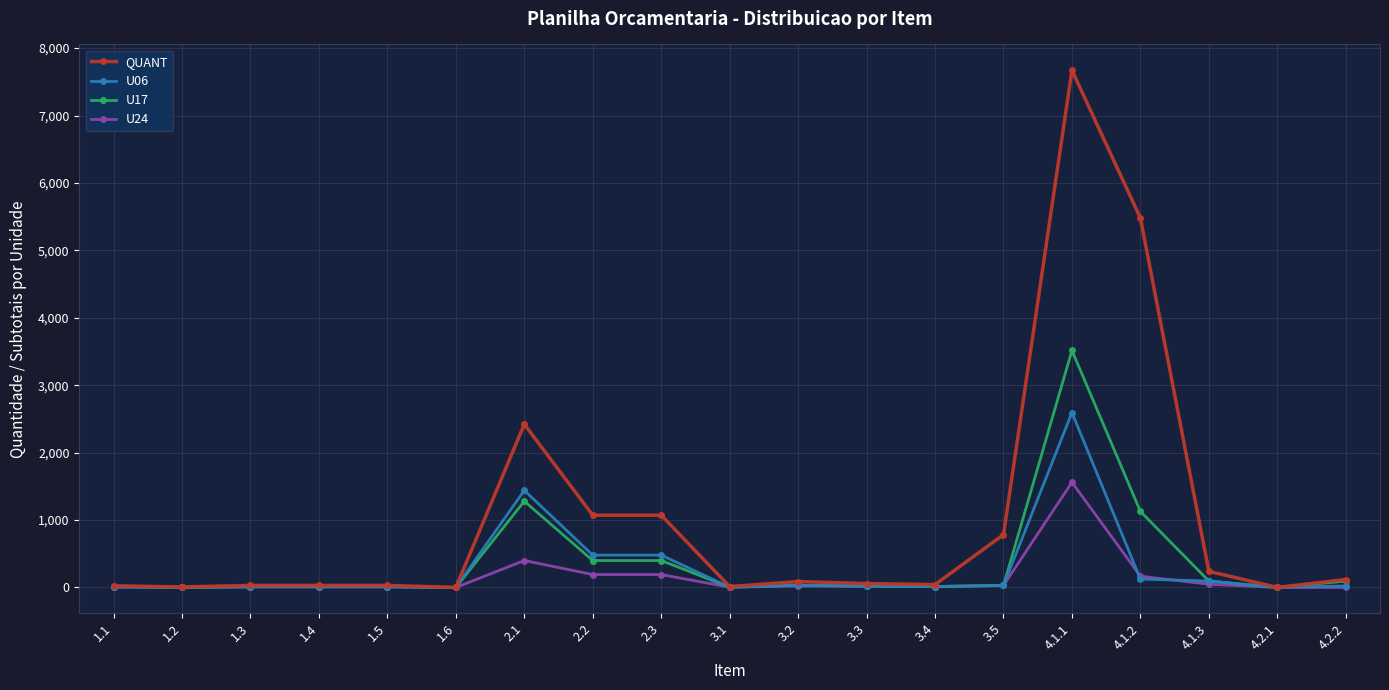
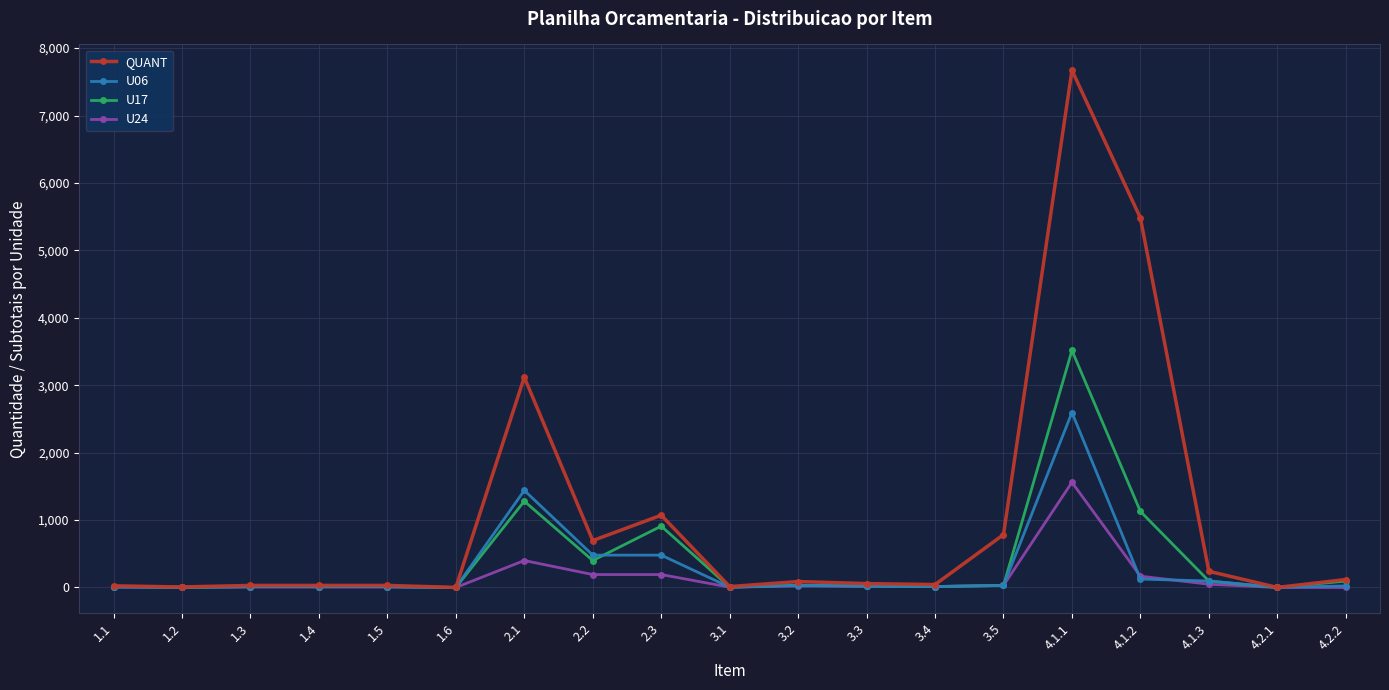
QUANT, 2.1: 2,400 -> 3,100
QUANT, 2.2: 1,100 -> 700
U17, 2.3: 400 -> 900
